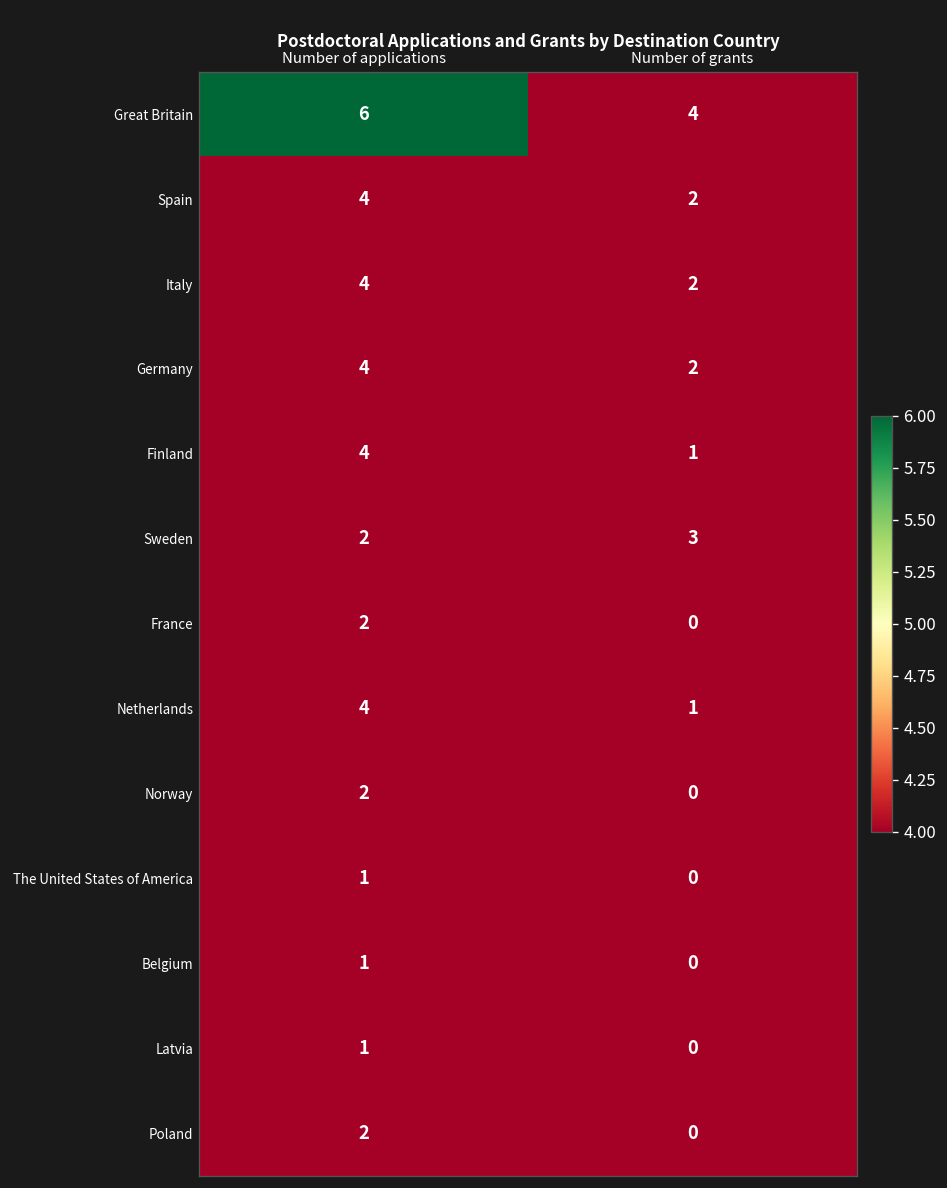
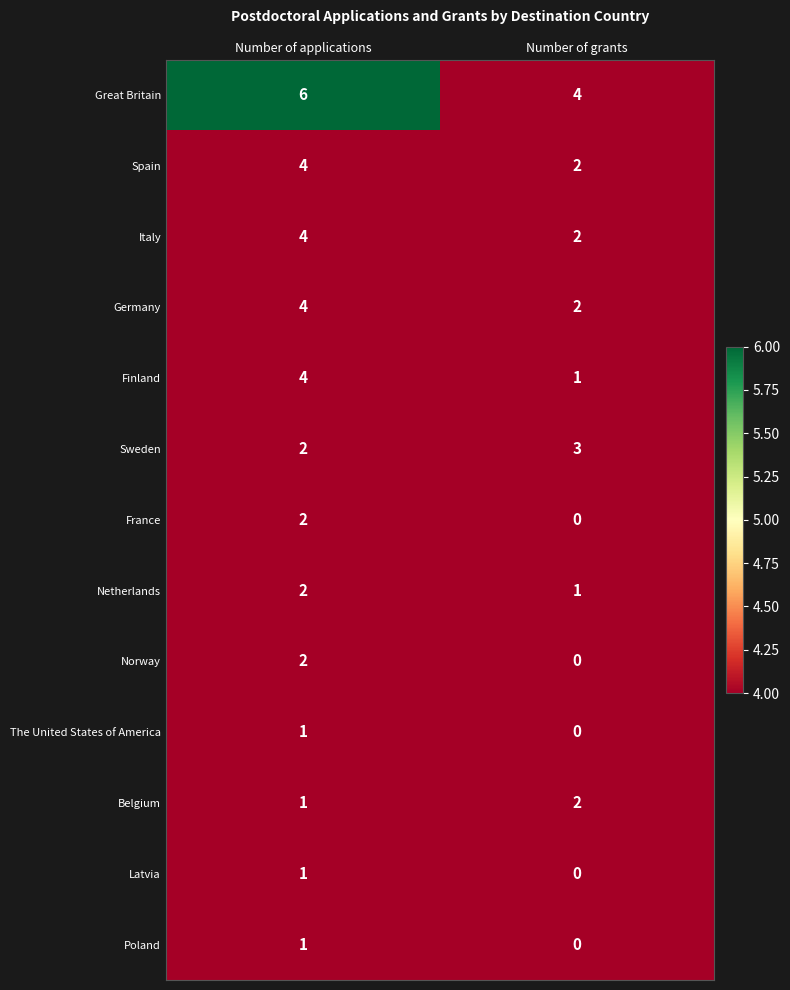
Netherlands, Number of applications: 4 -> 2
Belgium, Number of grants: 0 -> 2
Poland, Number of applications: 2 -> 1
